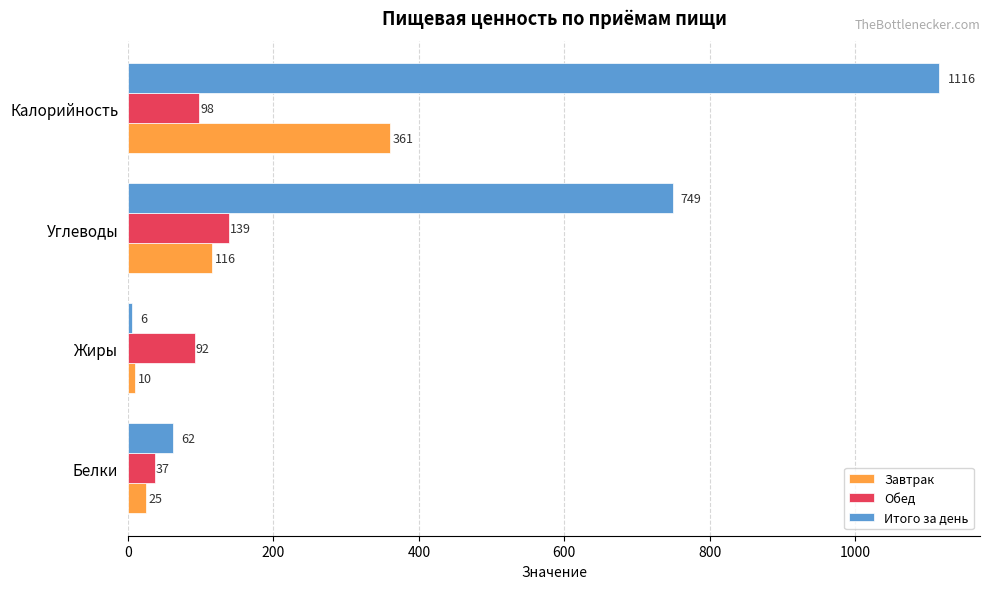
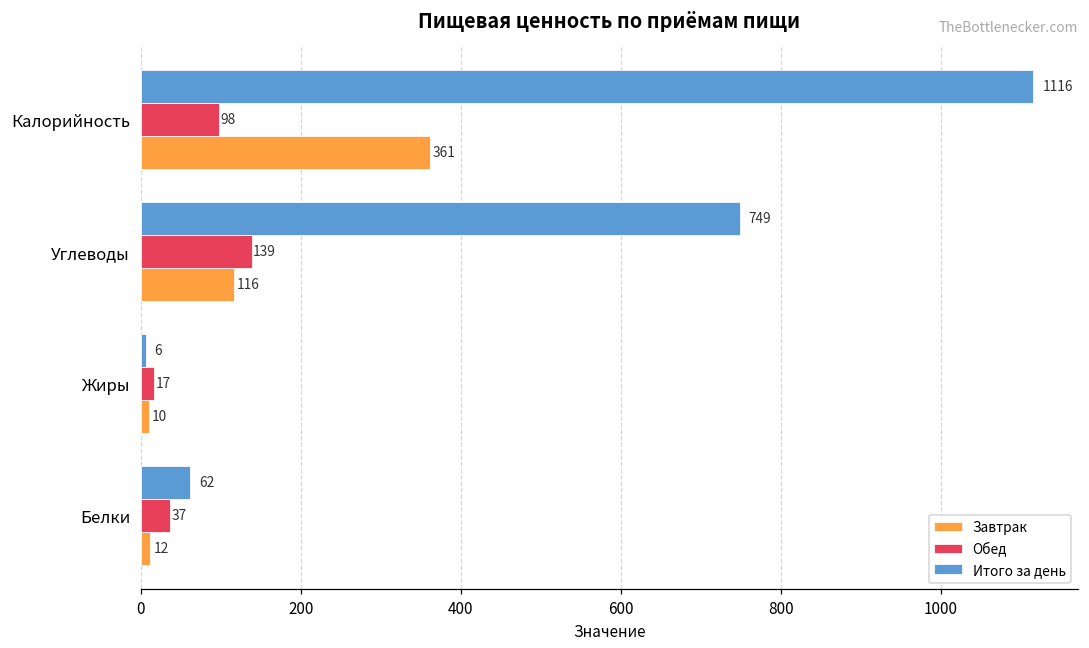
Обед, Жиры: 92 -> 17
Завтрак, Белки: 25 -> 12
